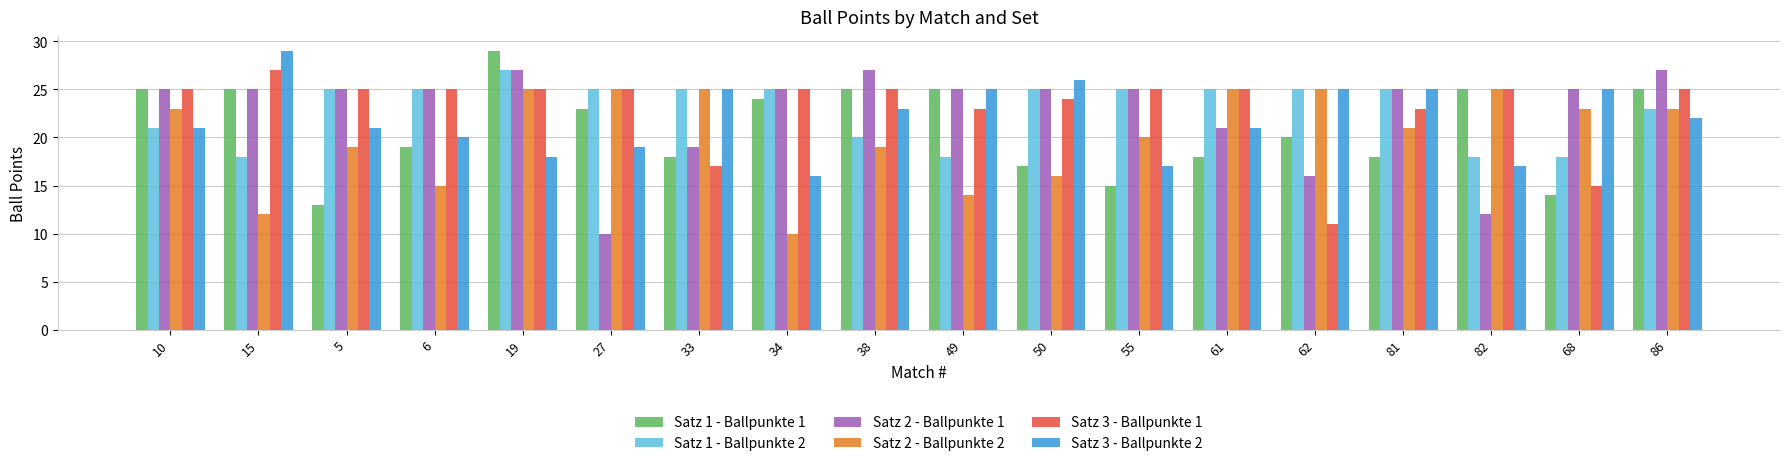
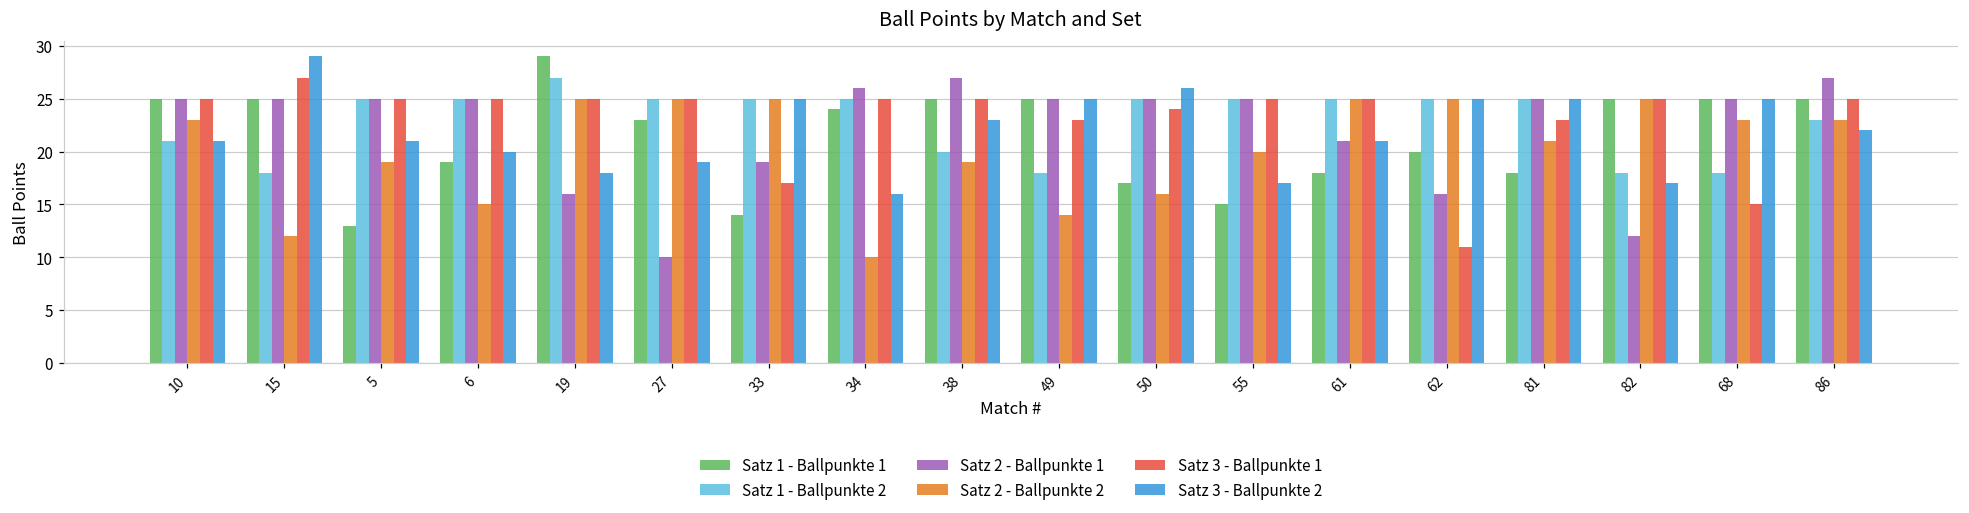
Satz 2 - Ballpunkte 1, 19: 27 -> 16
Satz 1 - Ballpunkte 1, 33: 18 -> 14
Satz 2 - Ballpunkte 1, 34: 25 -> 26
Satz 1 - Ballpunkte 1, 68: 14 -> 25
